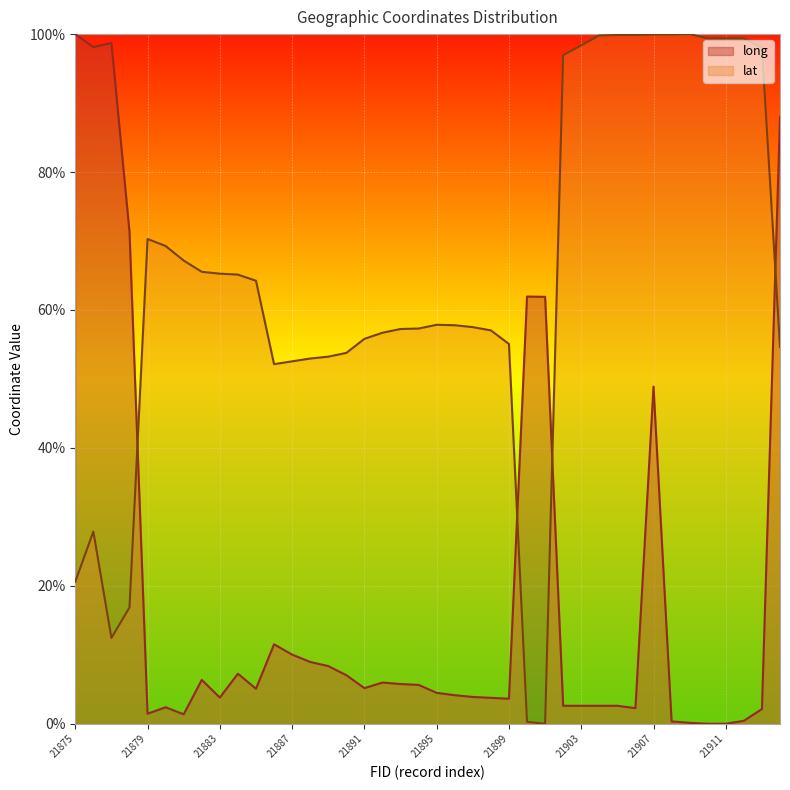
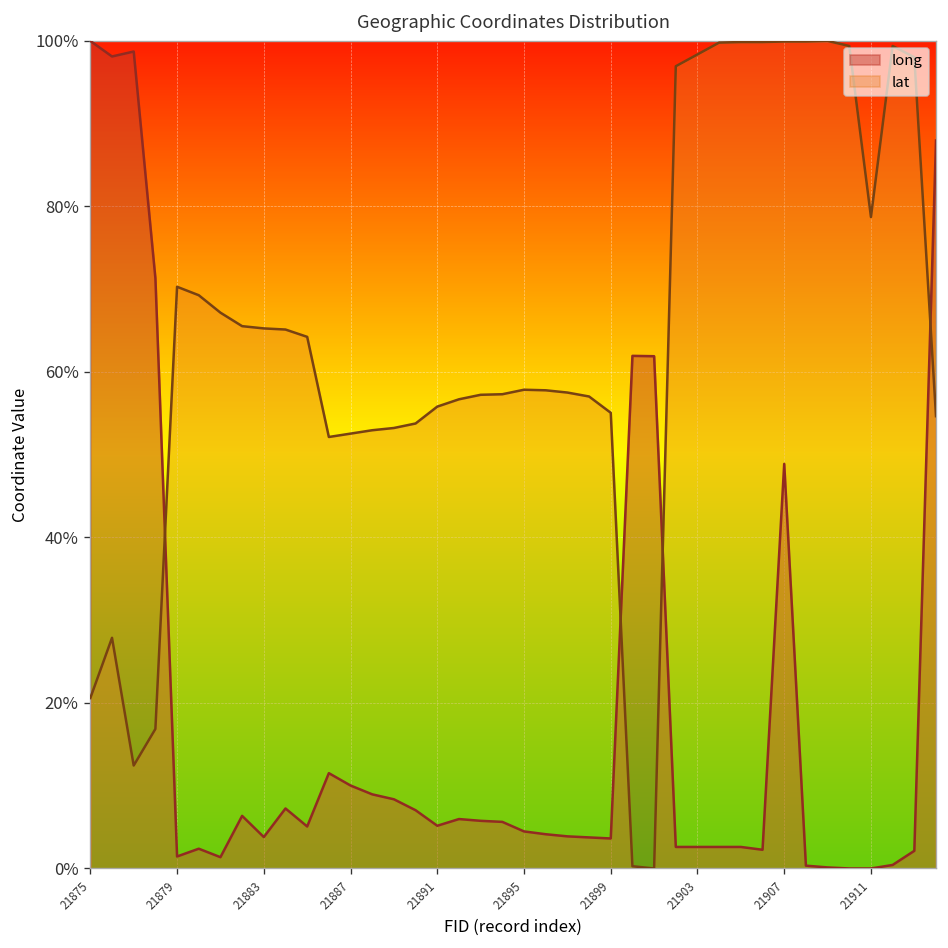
lat, 21911: 99% -> 79%
